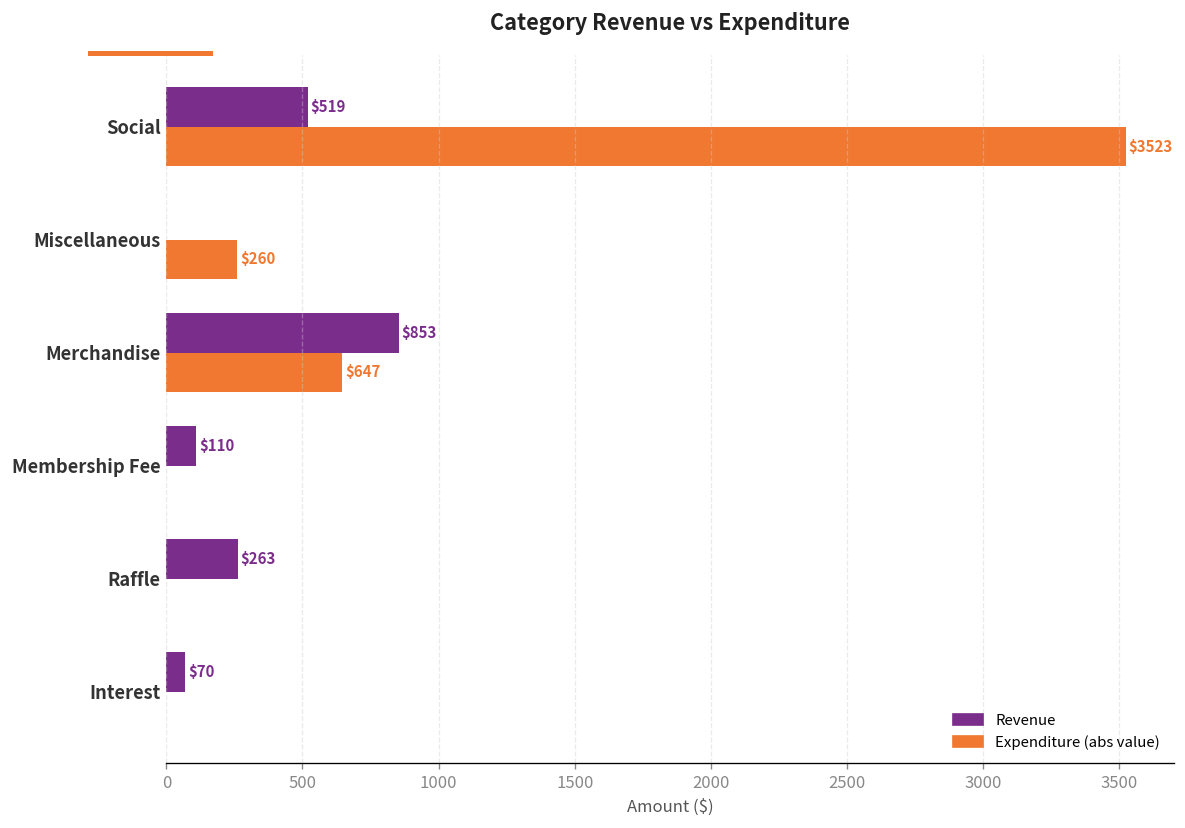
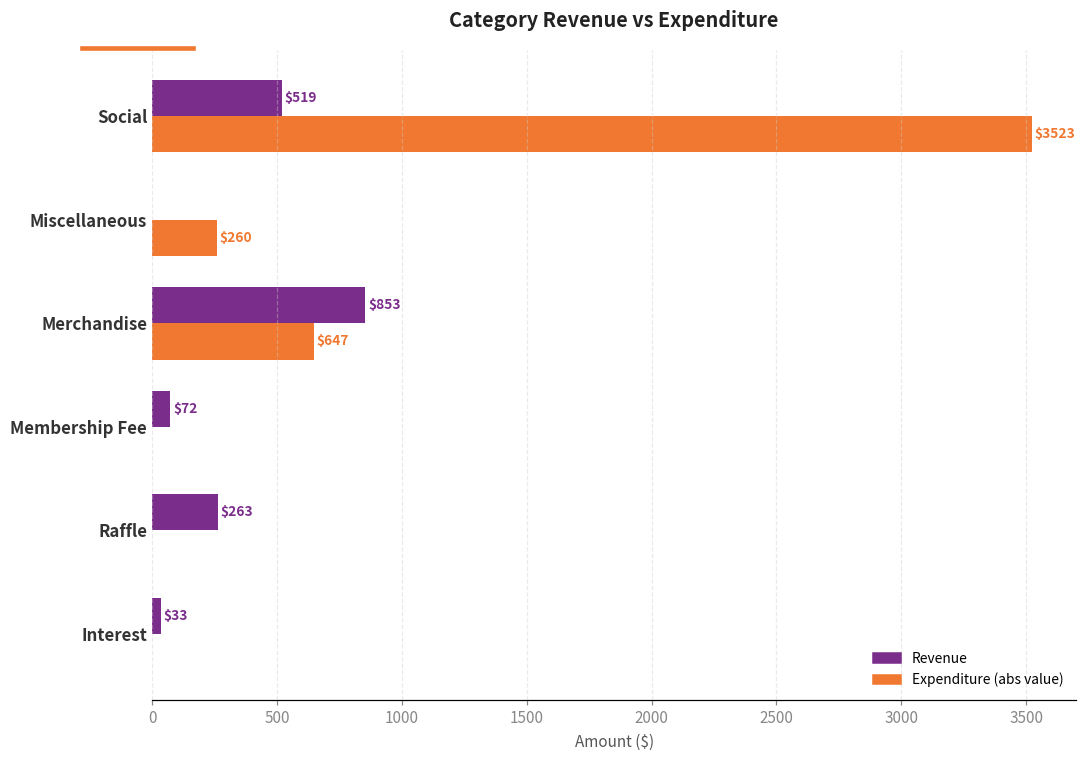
Revenue, Membership Fee: $110 -> $72
Revenue, Interest: $70 -> $33
